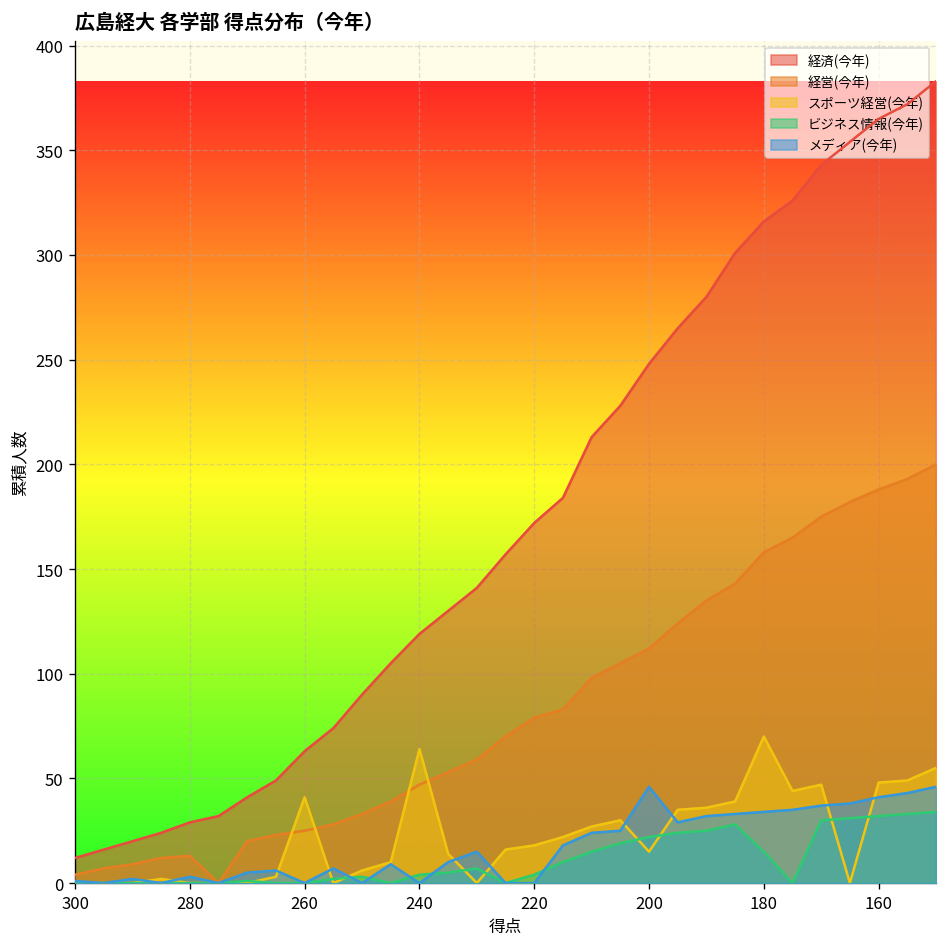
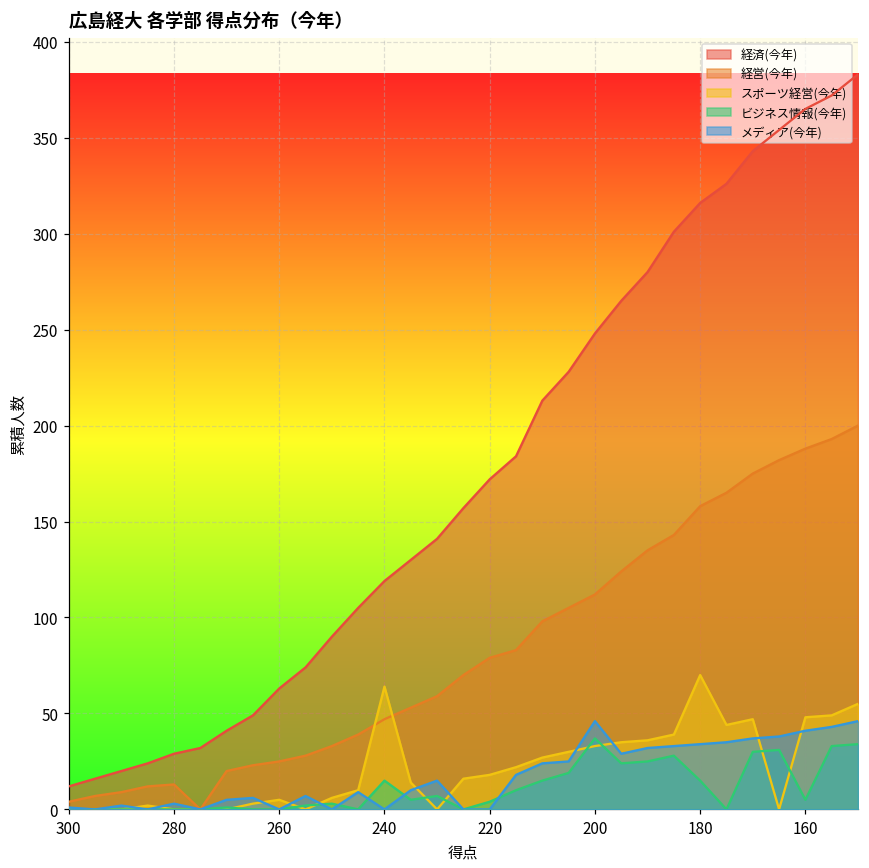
スポーツ経営(今年), 260: 41 -> 5
ビジネス情報(今年), 240: 4 -> 15
スポーツ経営(今年), 200: 15 -> 33
ビジネス情報(今年), 200: 22 -> 37
ビジネス情報(今年), 160: 32 -> 5
